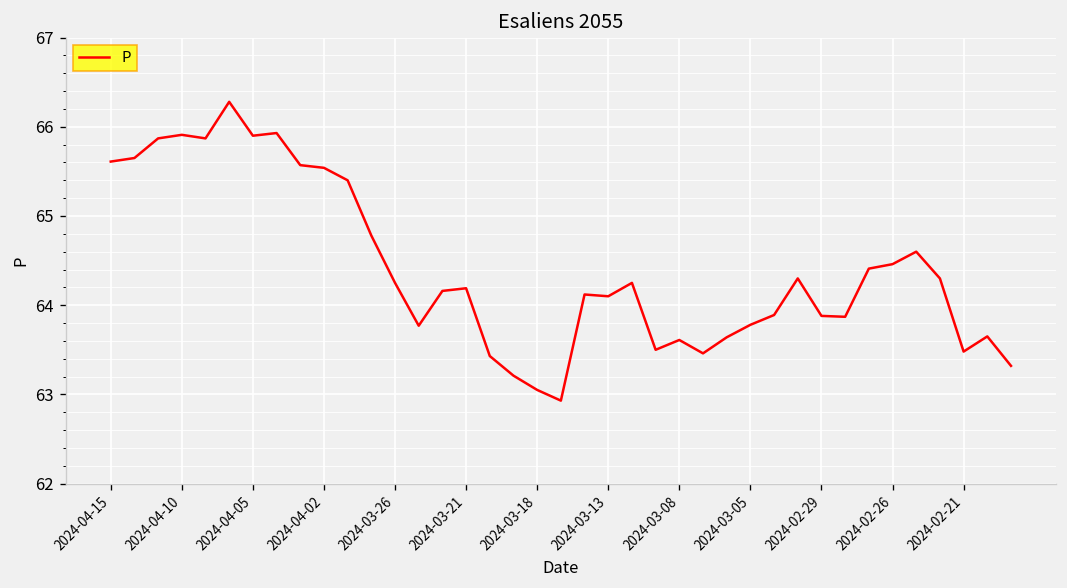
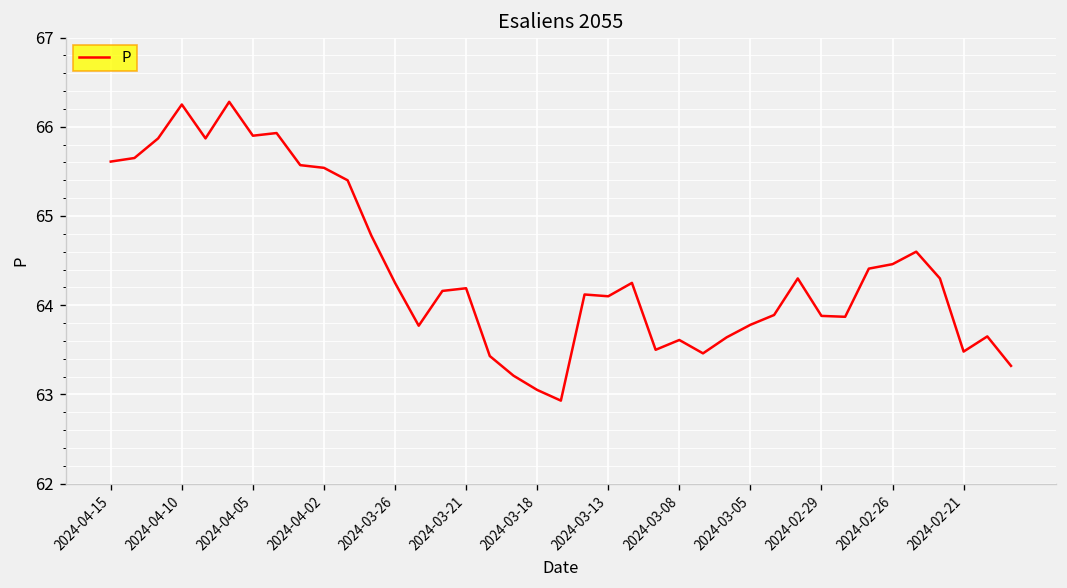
2024-04-10: 65.9 -> 66.3
